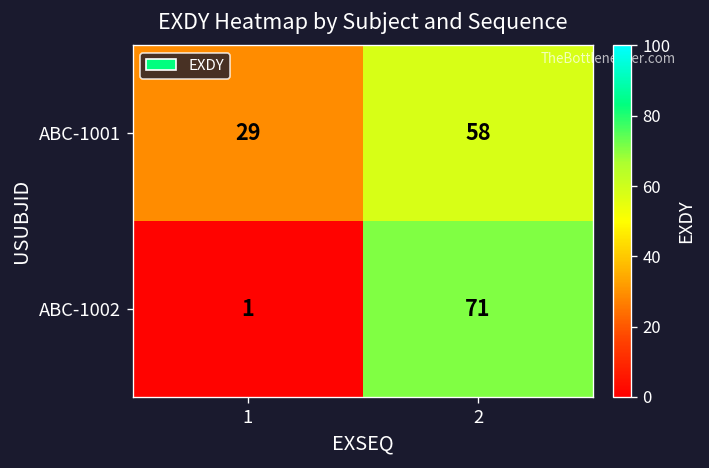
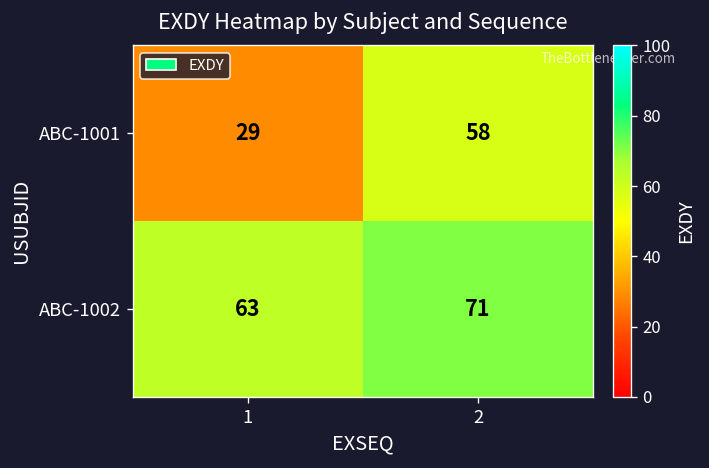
ABC-1002, 1: 1 -> 63
